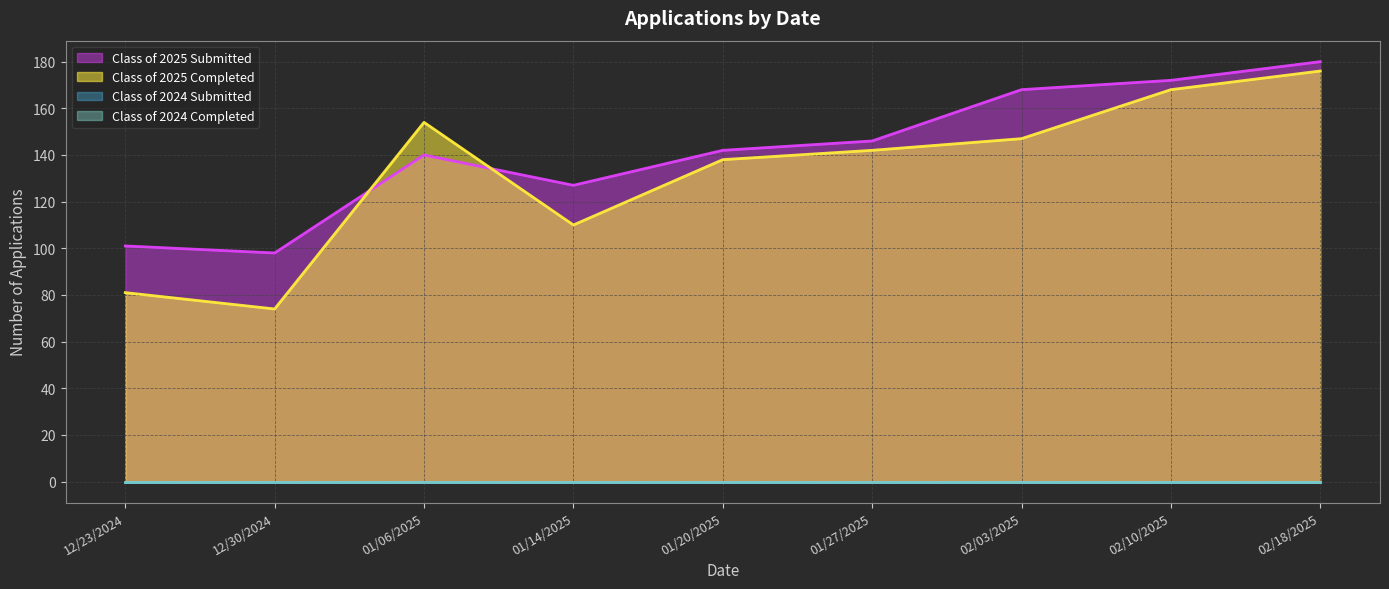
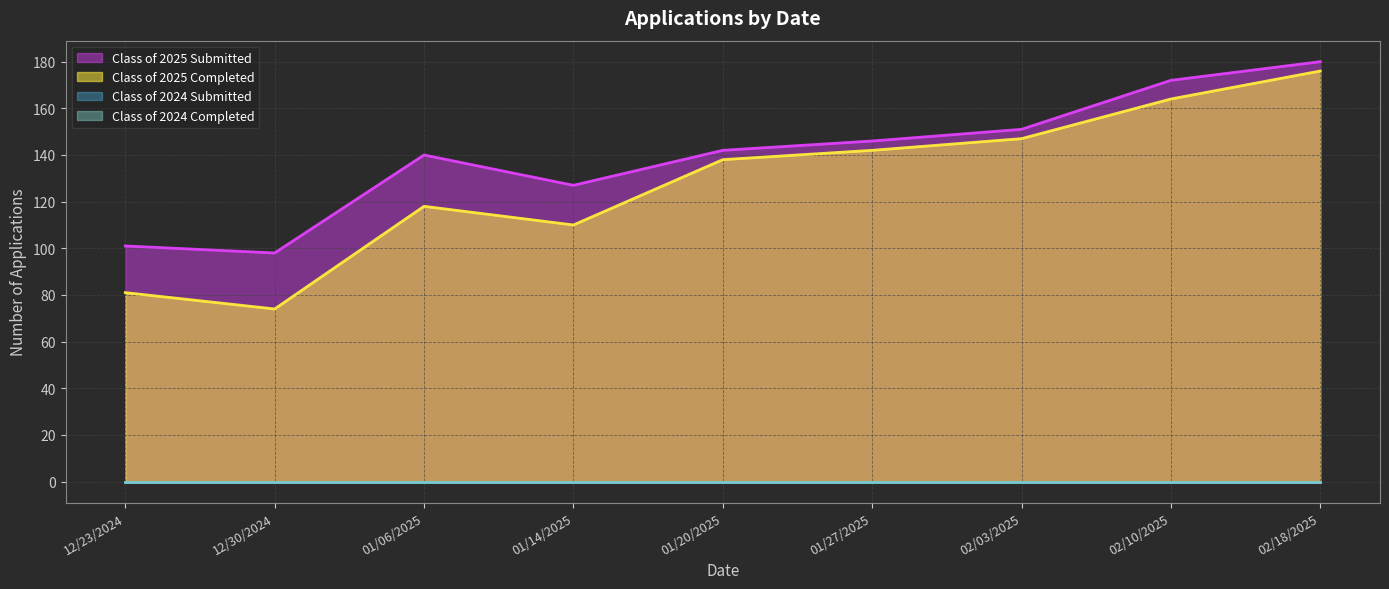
Class of 2025 Completed, 01/06/2025: 154 -> 118
Class of 2025 Submitted, 02/03/2025: 168 -> 151
Class of 2025 Completed, 02/10/2025: 168 -> 164
